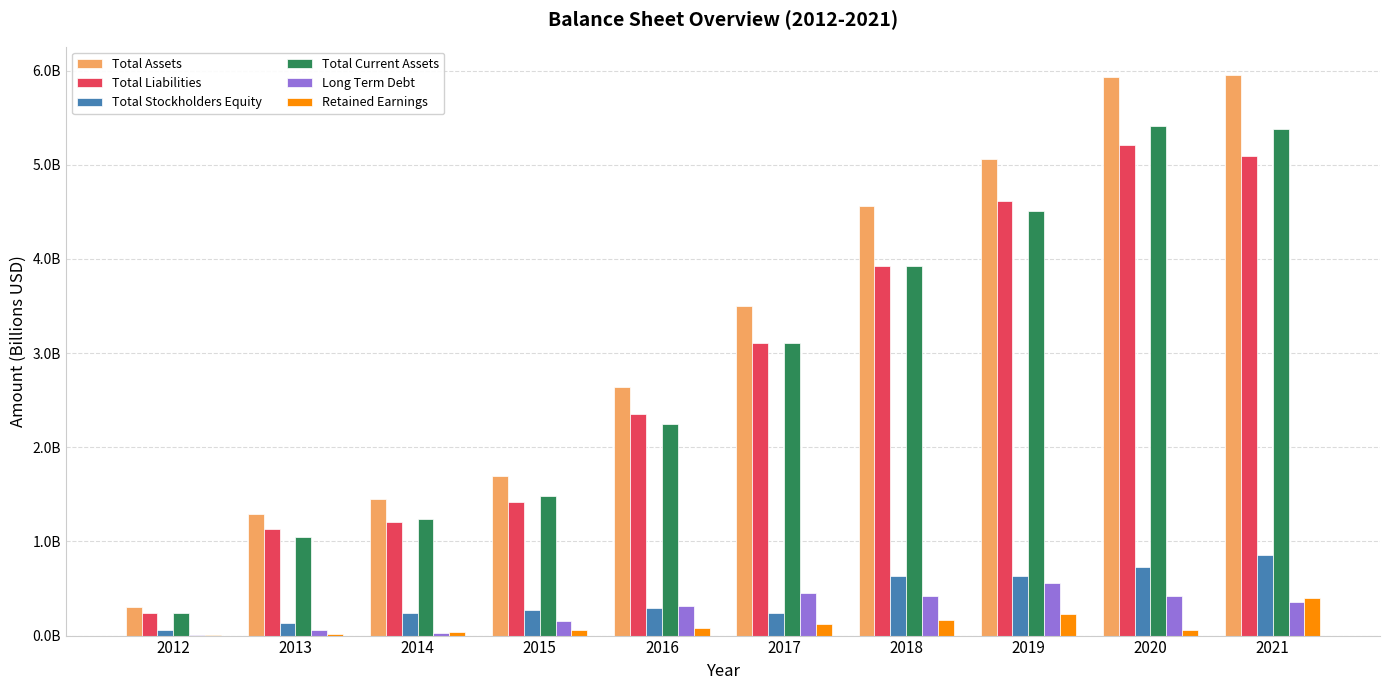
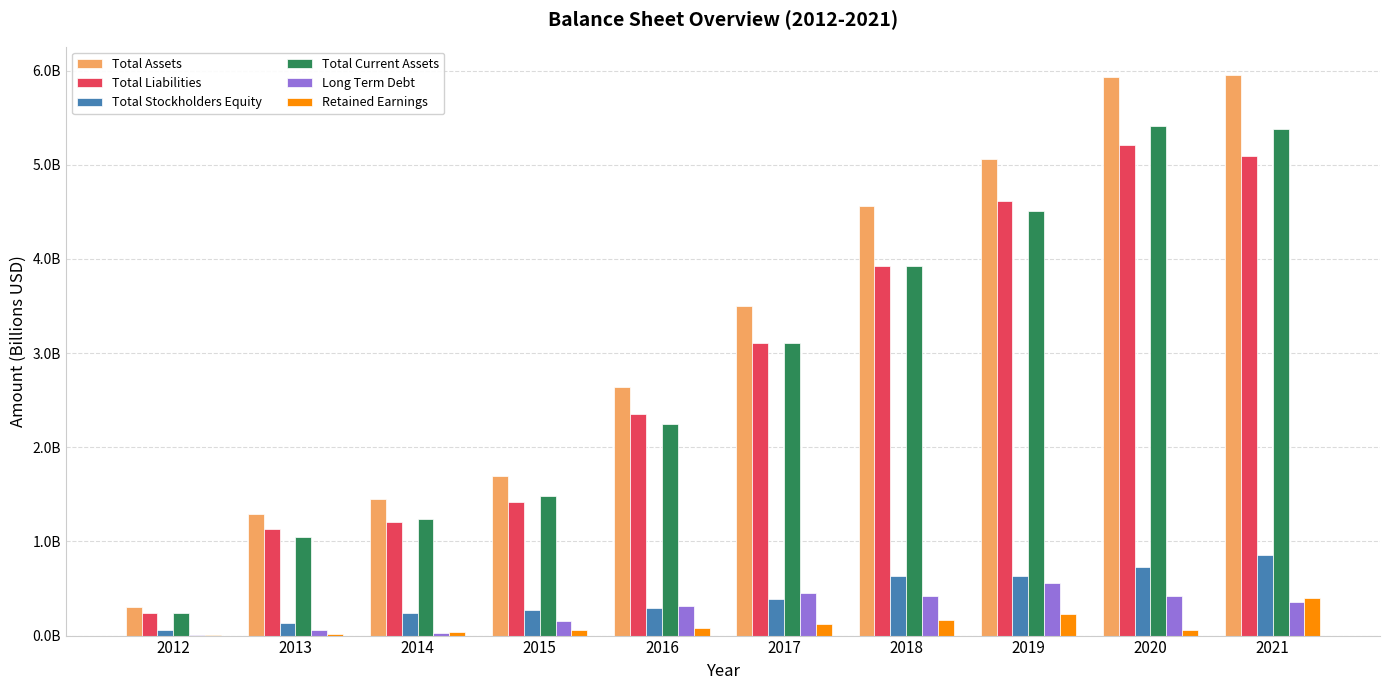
Total Stockholders Equity, 2017: 200000000 -> 400000000
